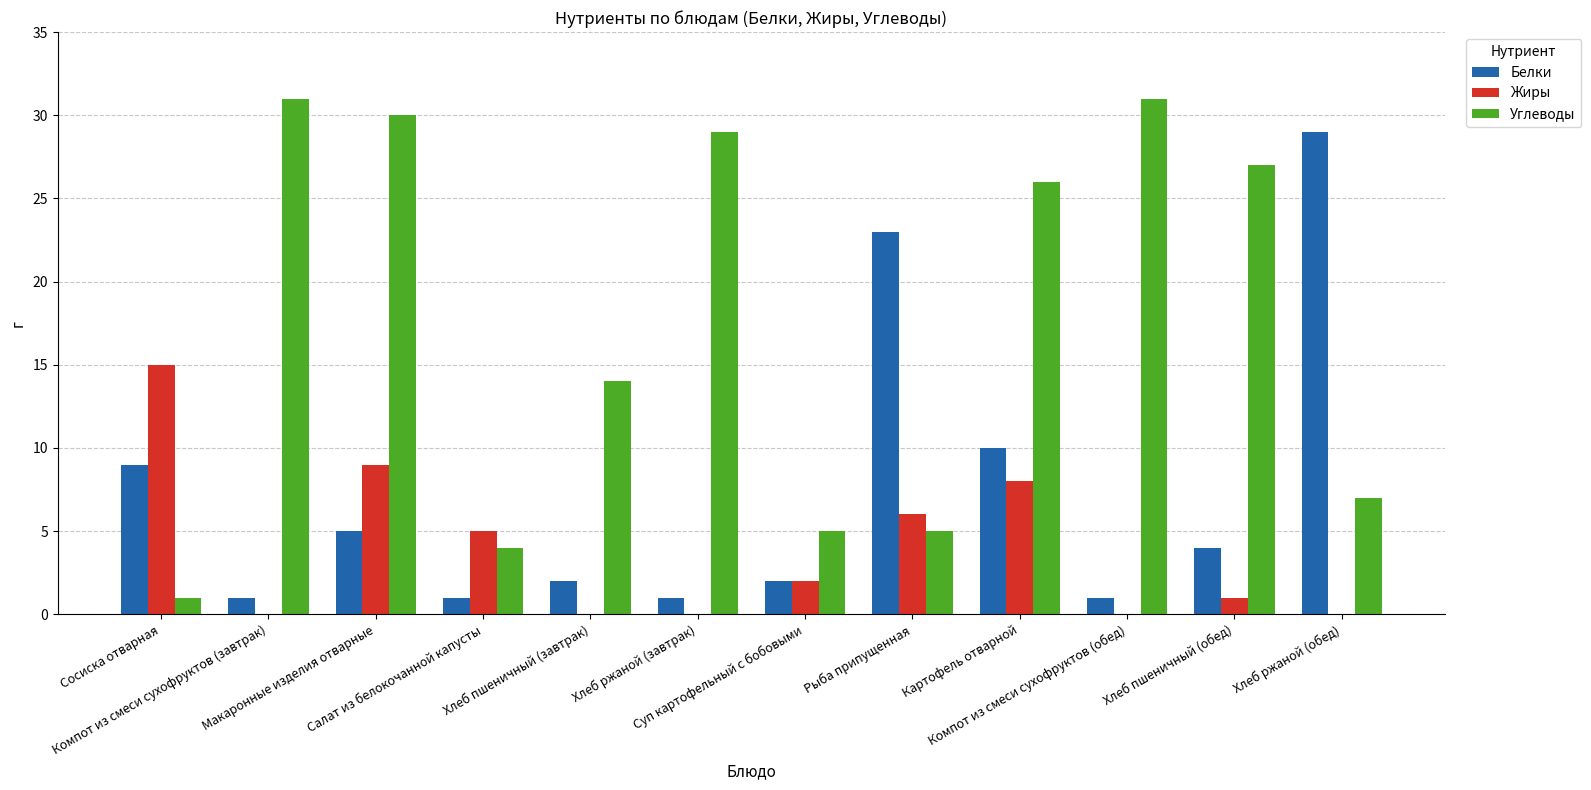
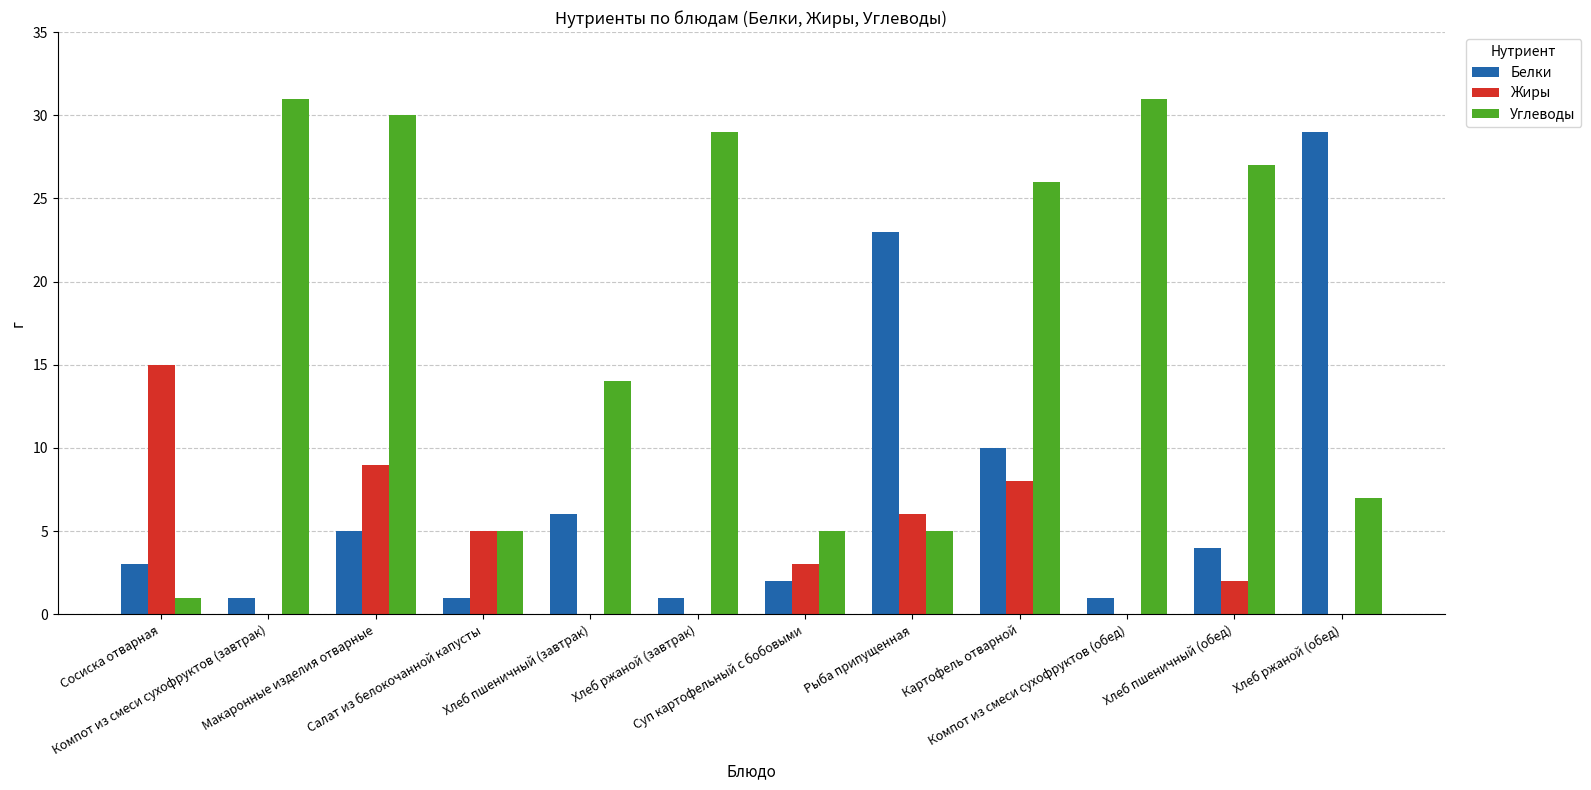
Белки, Сосиска отварная: 9 -> 3
Углеводы, Салат из белокочанной капусты: 4 -> 5
Белки, Хлеб пшеничный (завтрак): 2 -> 6
Жиры, Суп картофельный с бобовыми: 2 -> 3
Жиры, Хлеб пшеничный (обед): 1 -> 2
